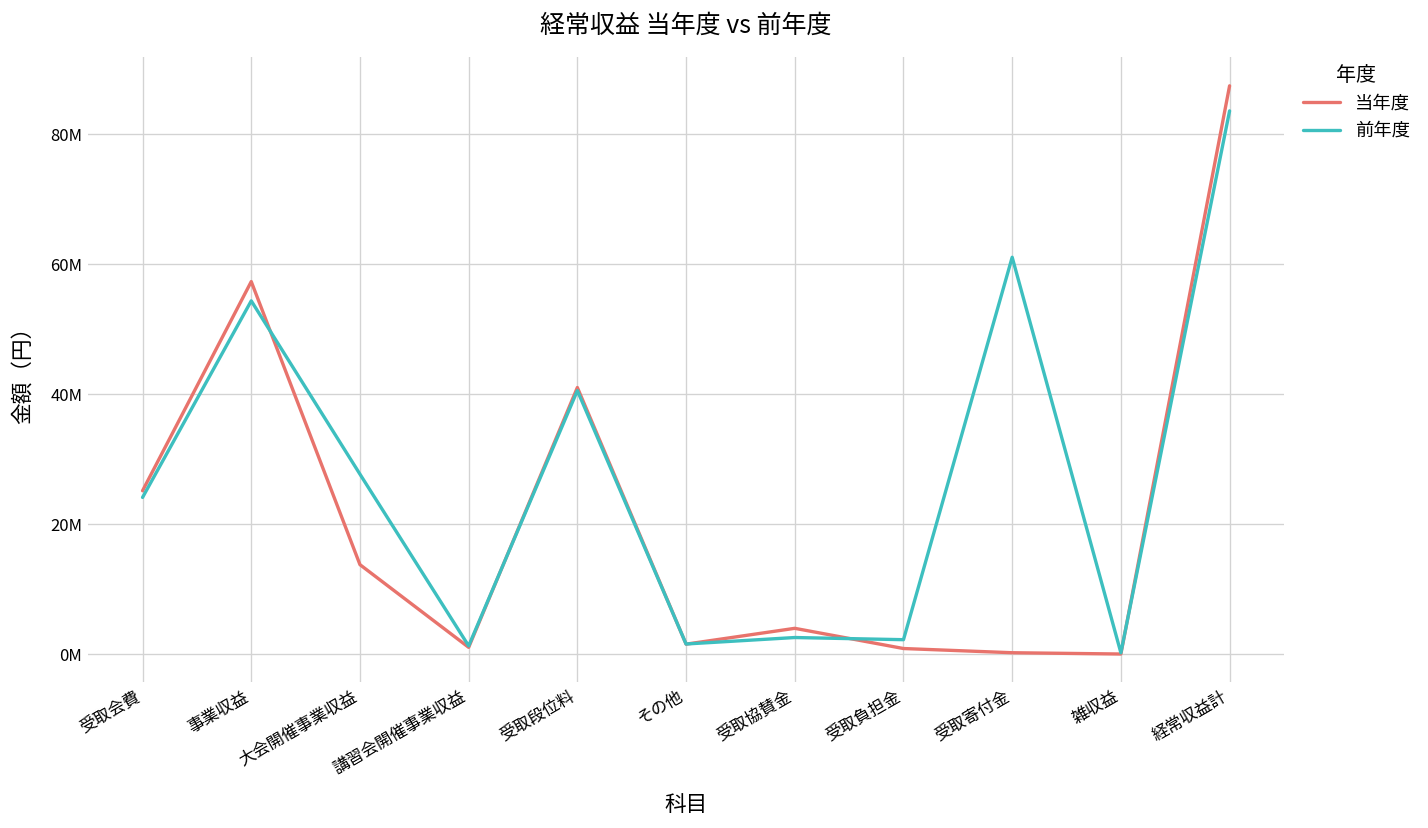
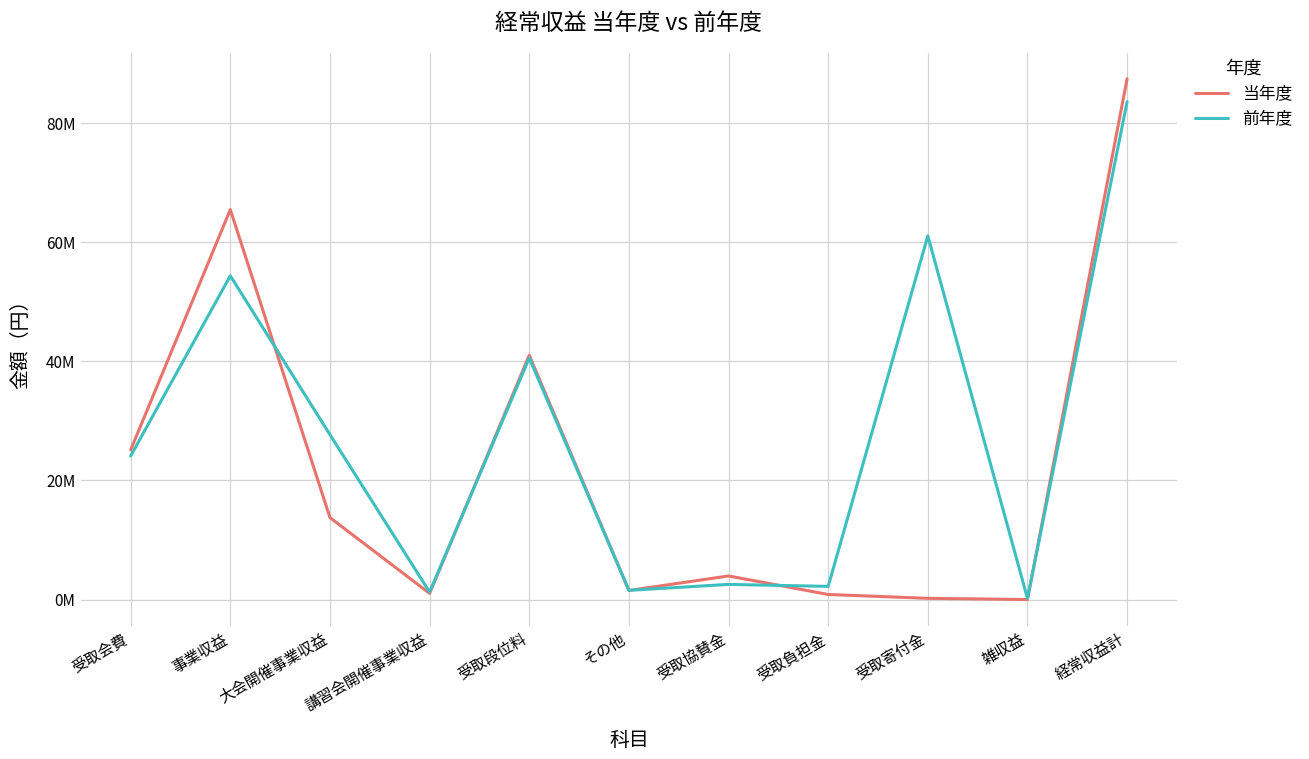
当年度, 事業収益: 57000000 -> 65000000
